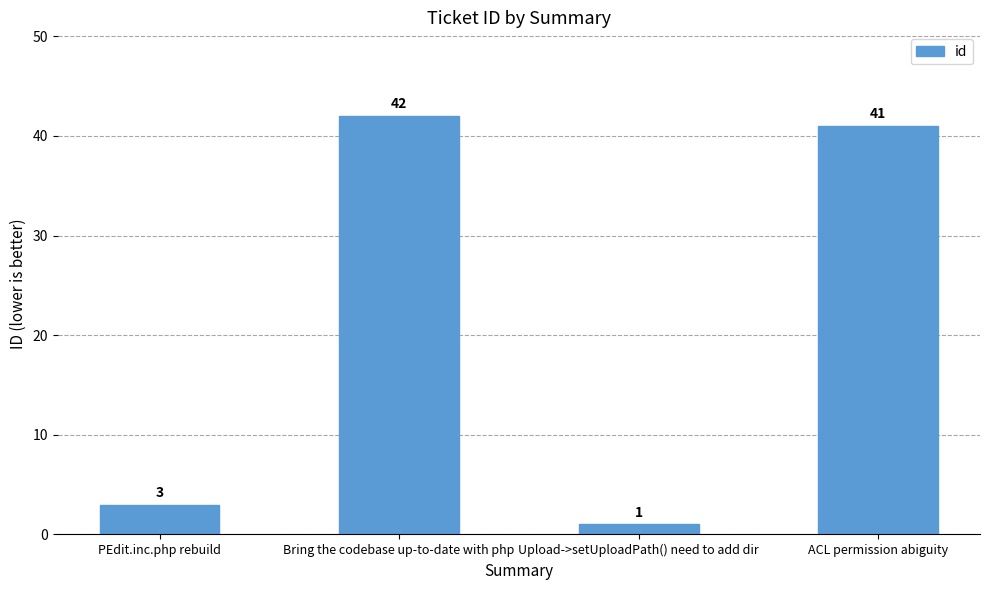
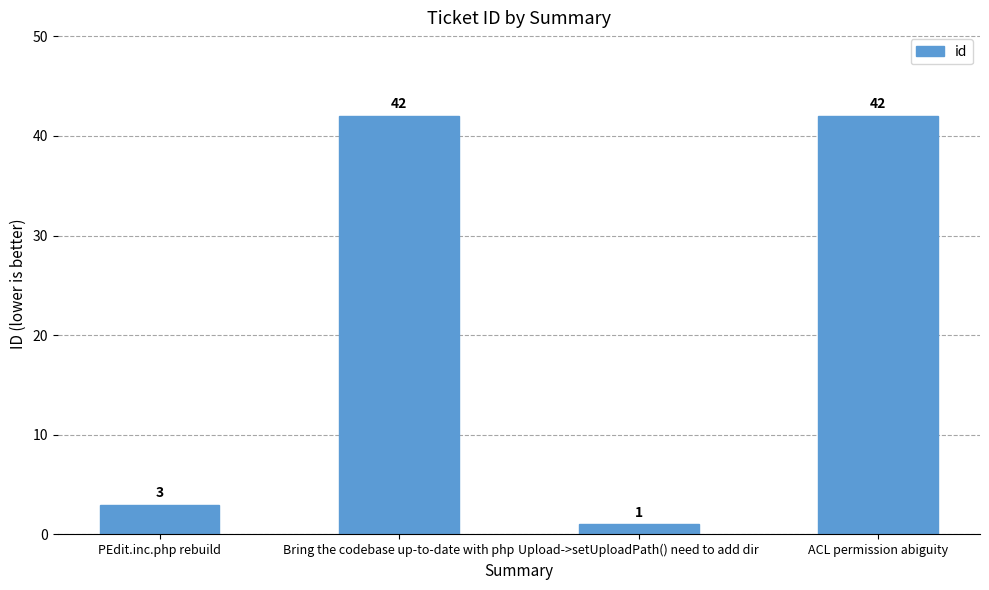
ACL permission abiguity: 41 -> 42
